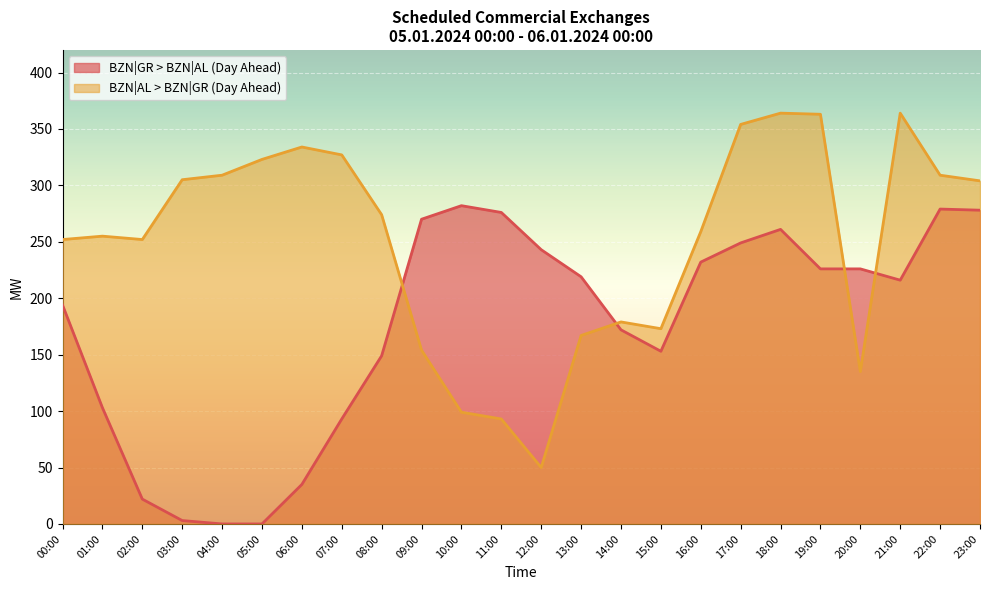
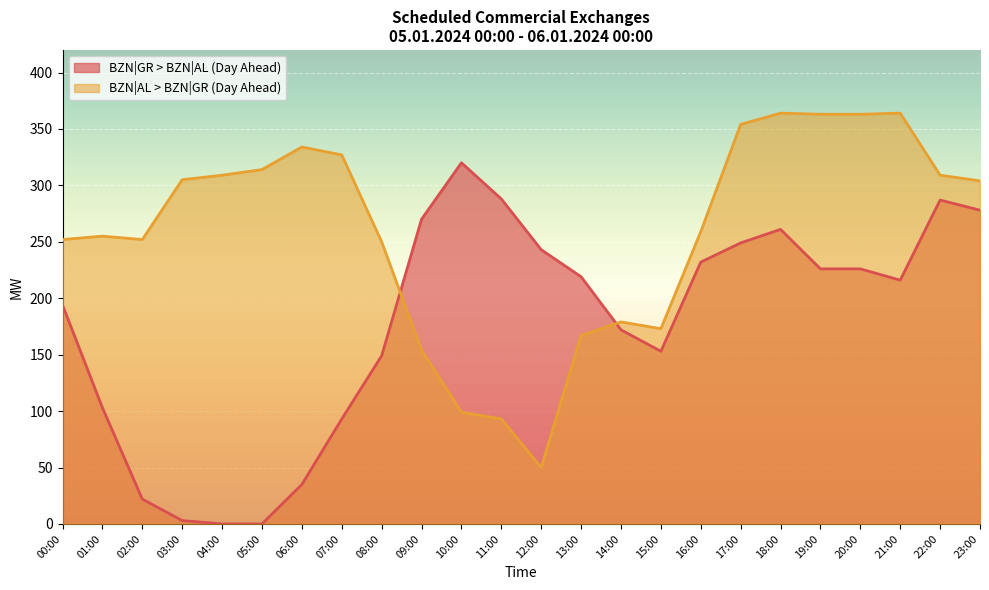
BZN|AL > BZN|GR (Day Ahead), 05:00: 323 -> 314
BZN|AL > BZN|GR (Day Ahead), 08:00: 274 -> 250
BZN|GR > BZN|AL (Day Ahead), 10:00: 282 -> 320
BZN|GR > BZN|AL (Day Ahead), 11:00: 276 -> 288
BZN|AL > BZN|GR (Day Ahead), 20:00: 135 -> 363
BZN|GR > BZN|AL (Day Ahead), 22:00: 279 -> 287
